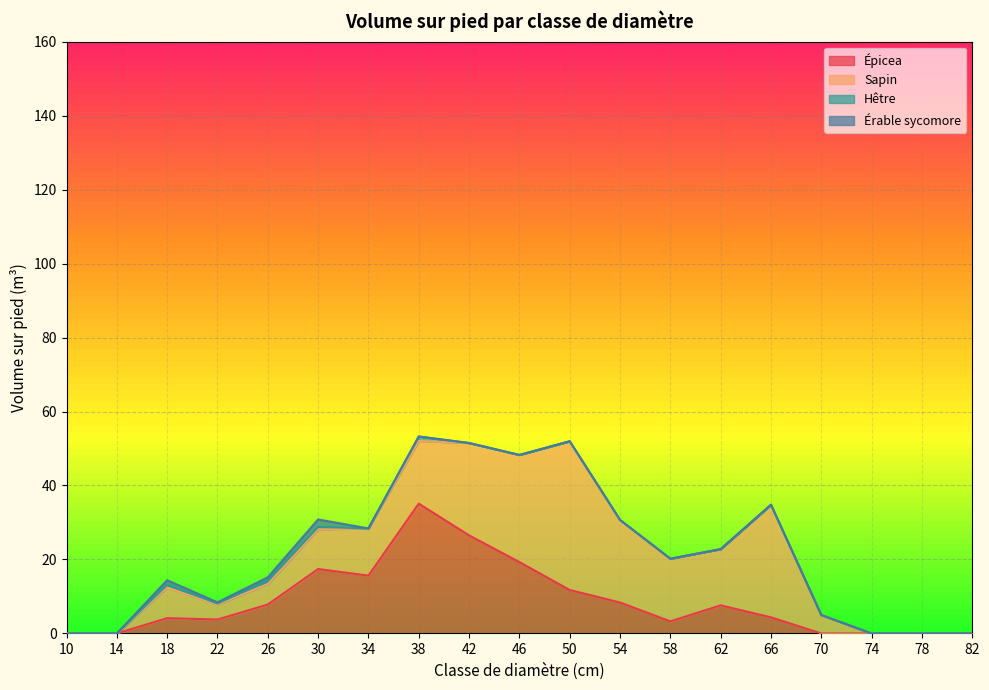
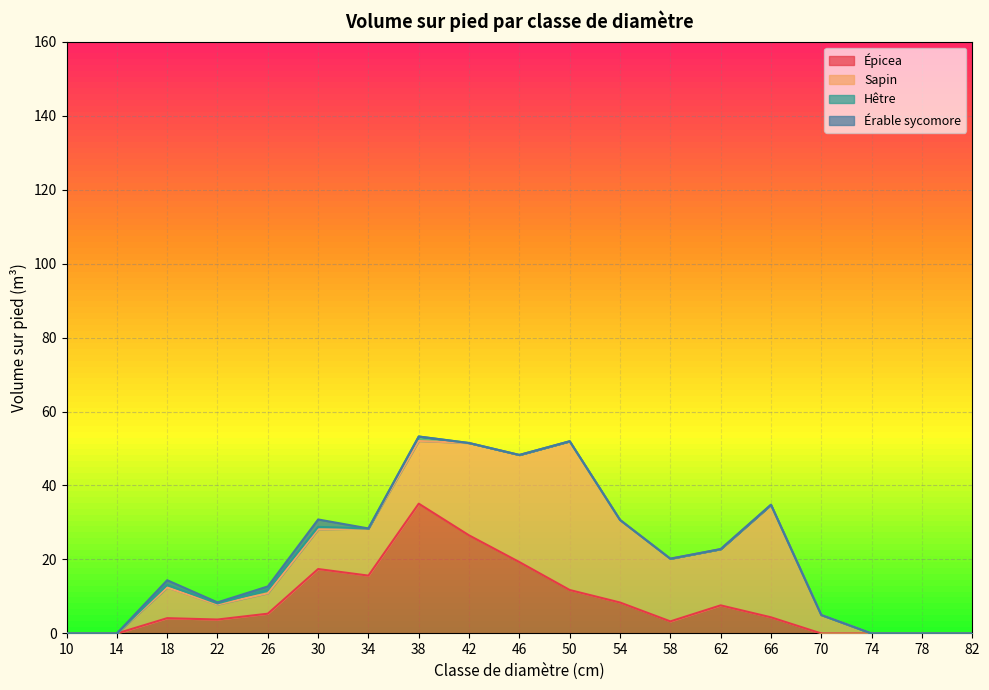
Épicea, 26: 8 -> 5
